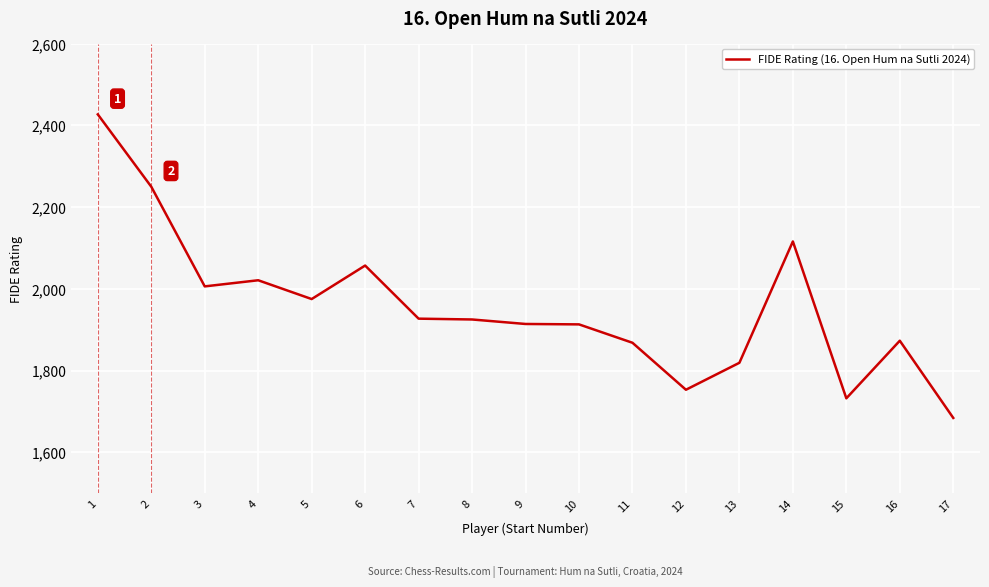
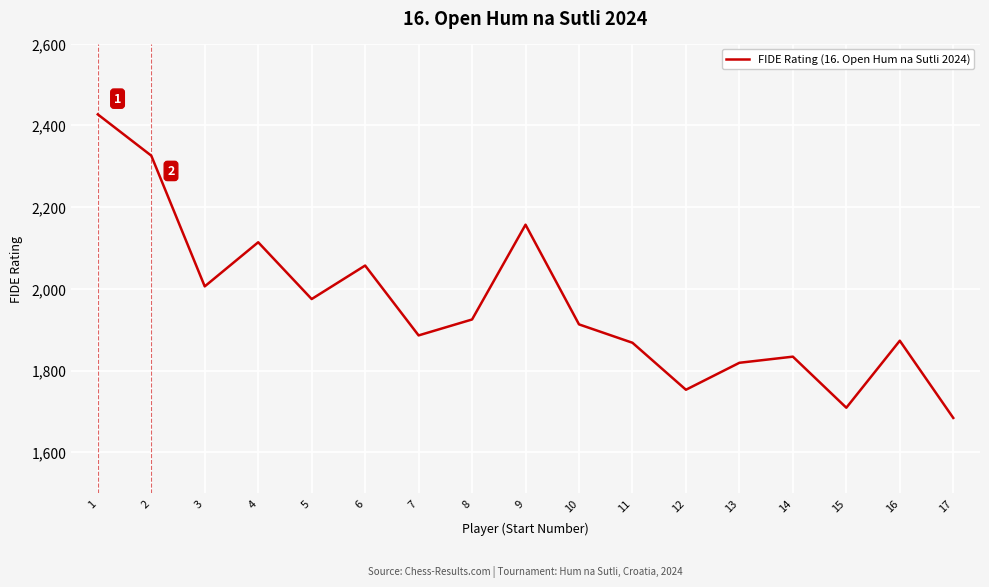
2: 2,250 -> 2,330
4: 2,020 -> 2,110
7: 1,930 -> 1,890
9: 1,910 -> 2,160
14: 2,120 -> 1,830
15: 1,730 -> 1,710
